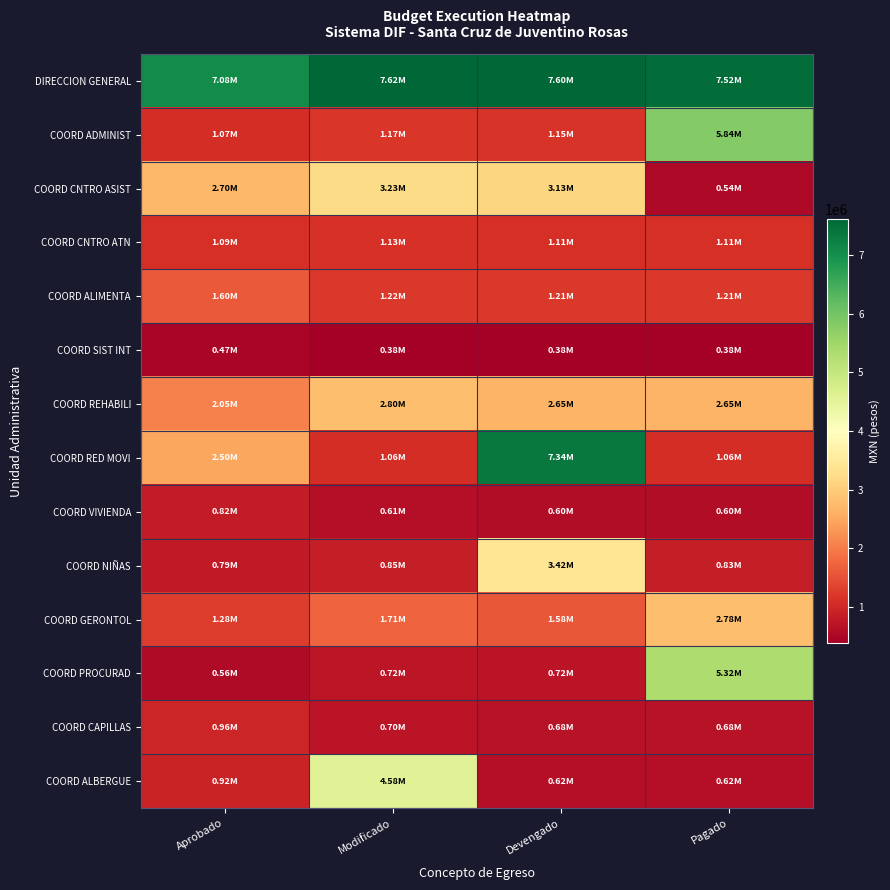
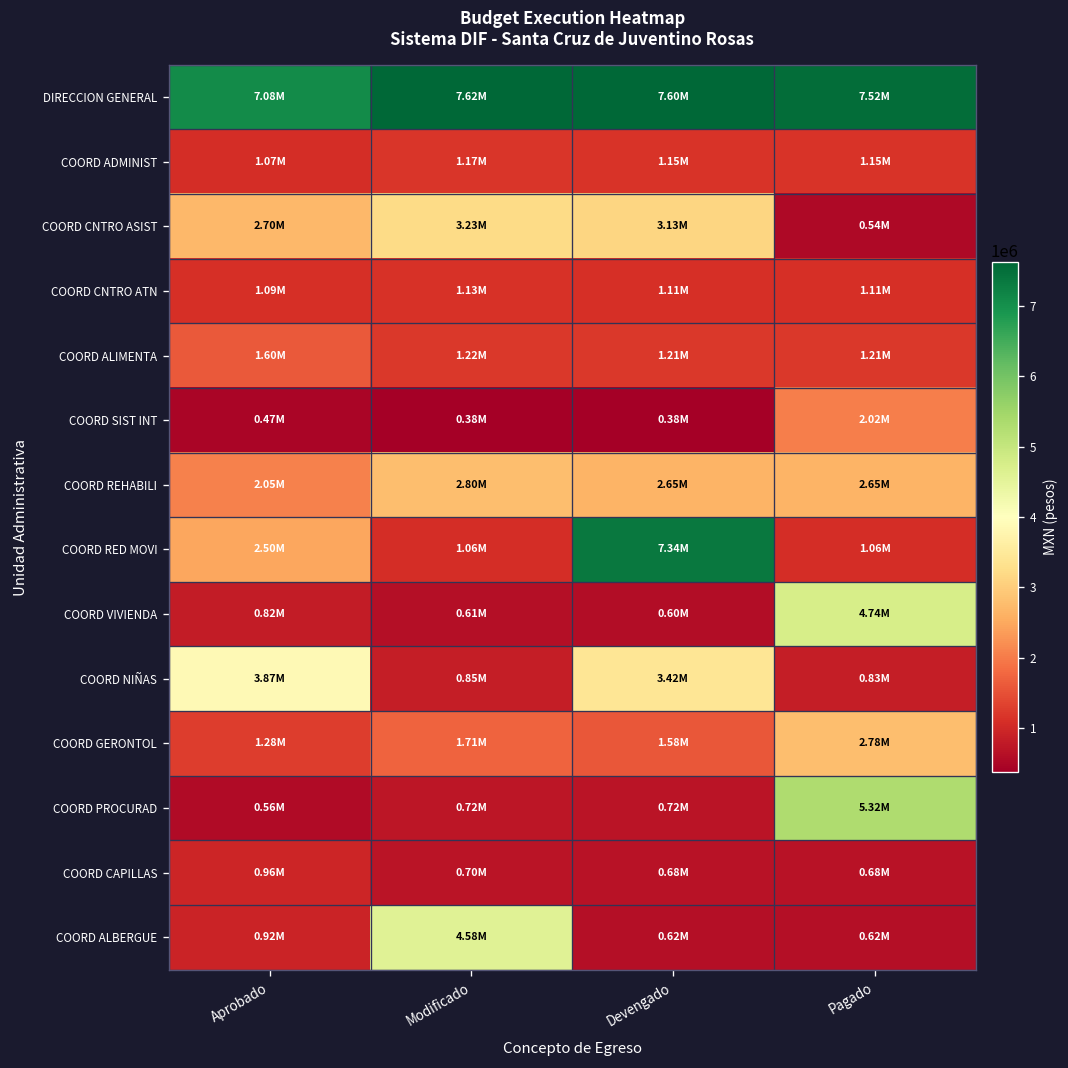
COORD ADMINIST, Pagado: 5.84M -> 1.15M
COORD SIST INT, Pagado: 0.38M -> 2.02M
COORD VIVIENDA, Pagado: 0.60M -> 4.74M
COORD NIÑAS, Aprobado: 0.79M -> 3.87M
